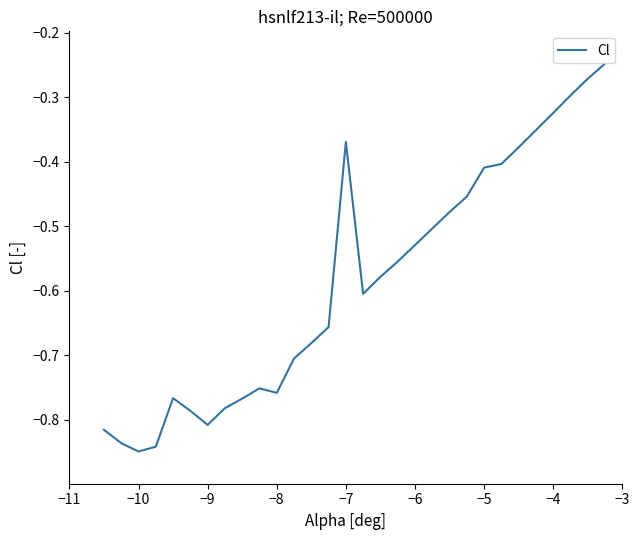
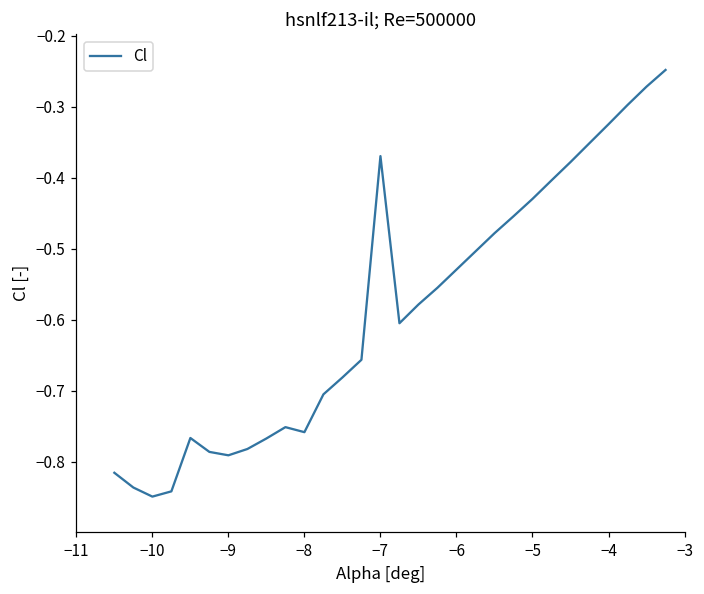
−9: -0.81 -> -0.79
−5: -0.41 -> -0.43
